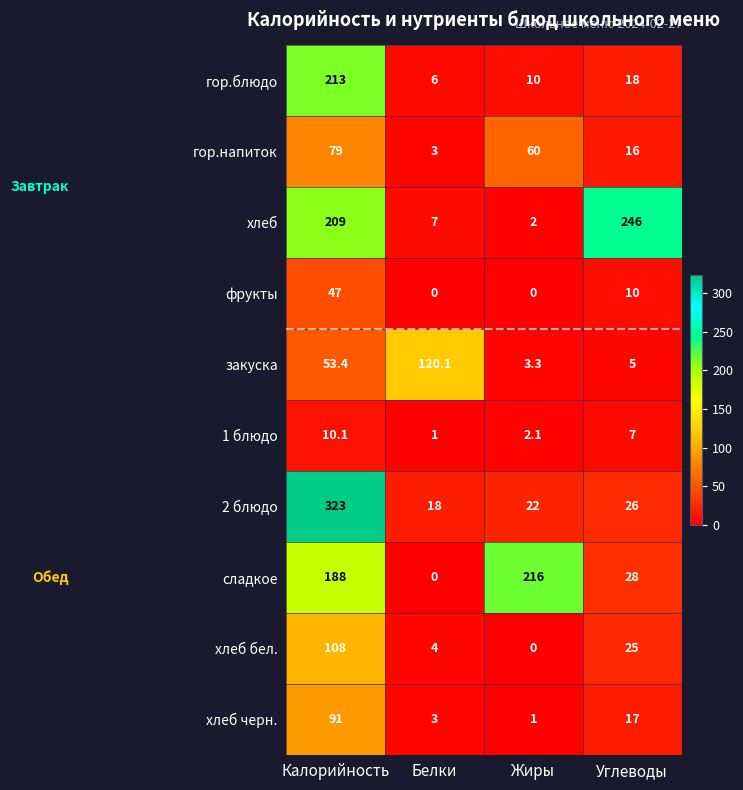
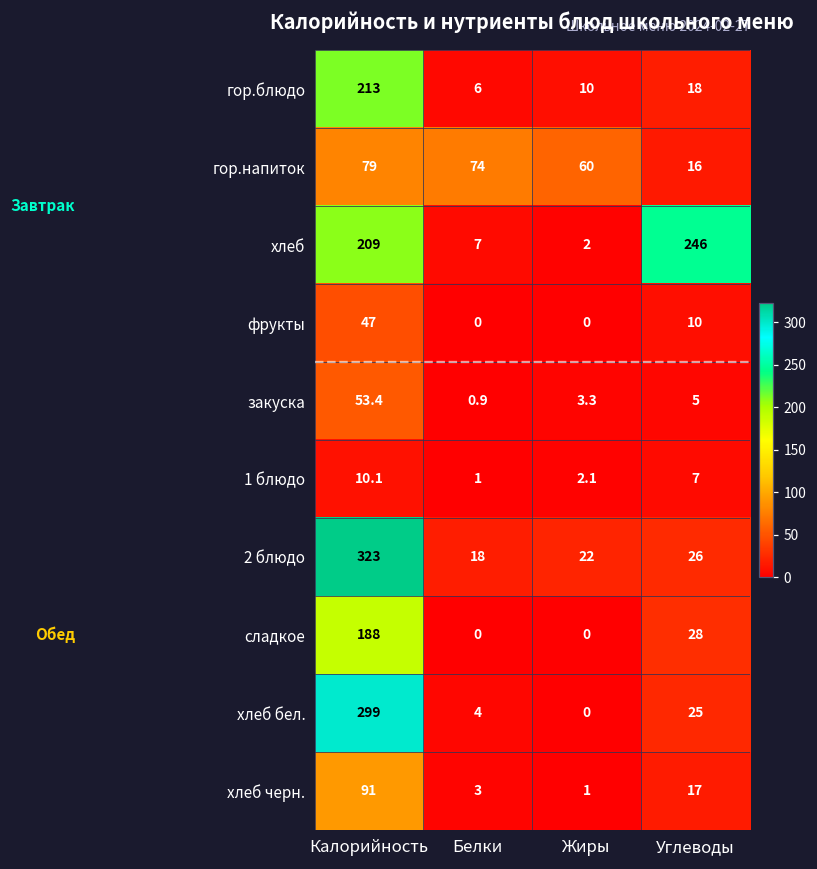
гор.напиток, Белки: 3 -> 74
закуска, Белки: 120.1 -> 0.9
сладкое, Жиры: 216 -> 0
хлеб бел., Калорийность: 108 -> 299
